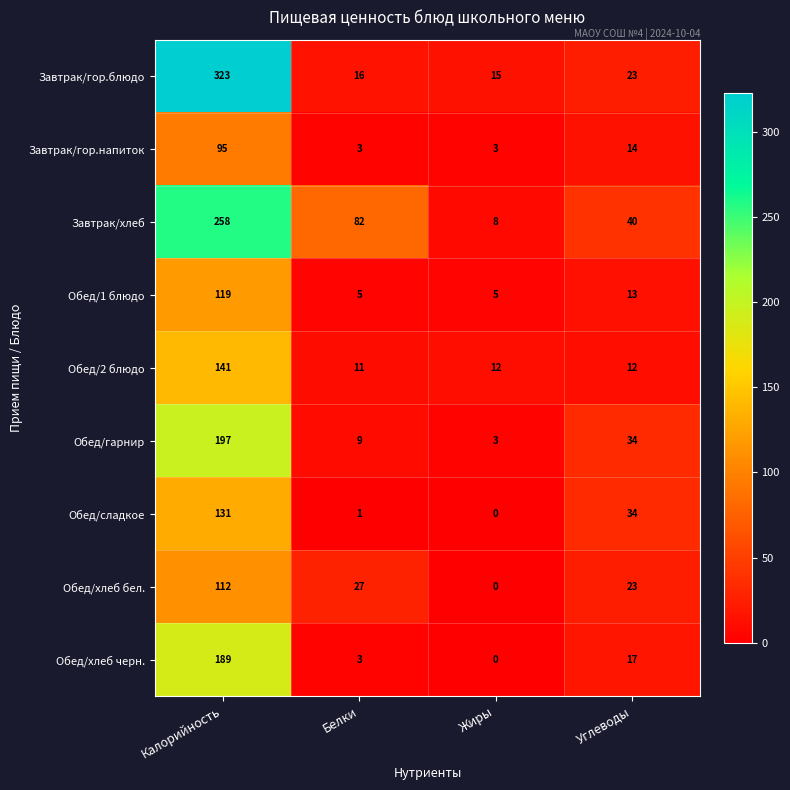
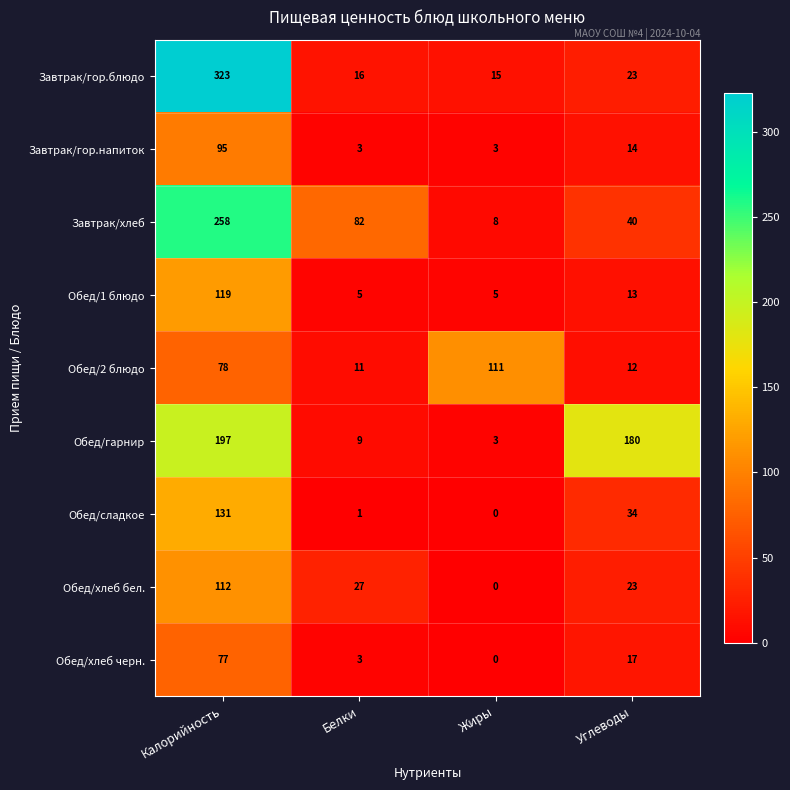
Обед/2 блюдо, Калорийность: 141 -> 78
Обед/2 блюдо, Жиры: 12 -> 111
Обед/гарнир, Углеводы: 34 -> 180
Обед/хлеб черн., Калорийность: 189 -> 77
